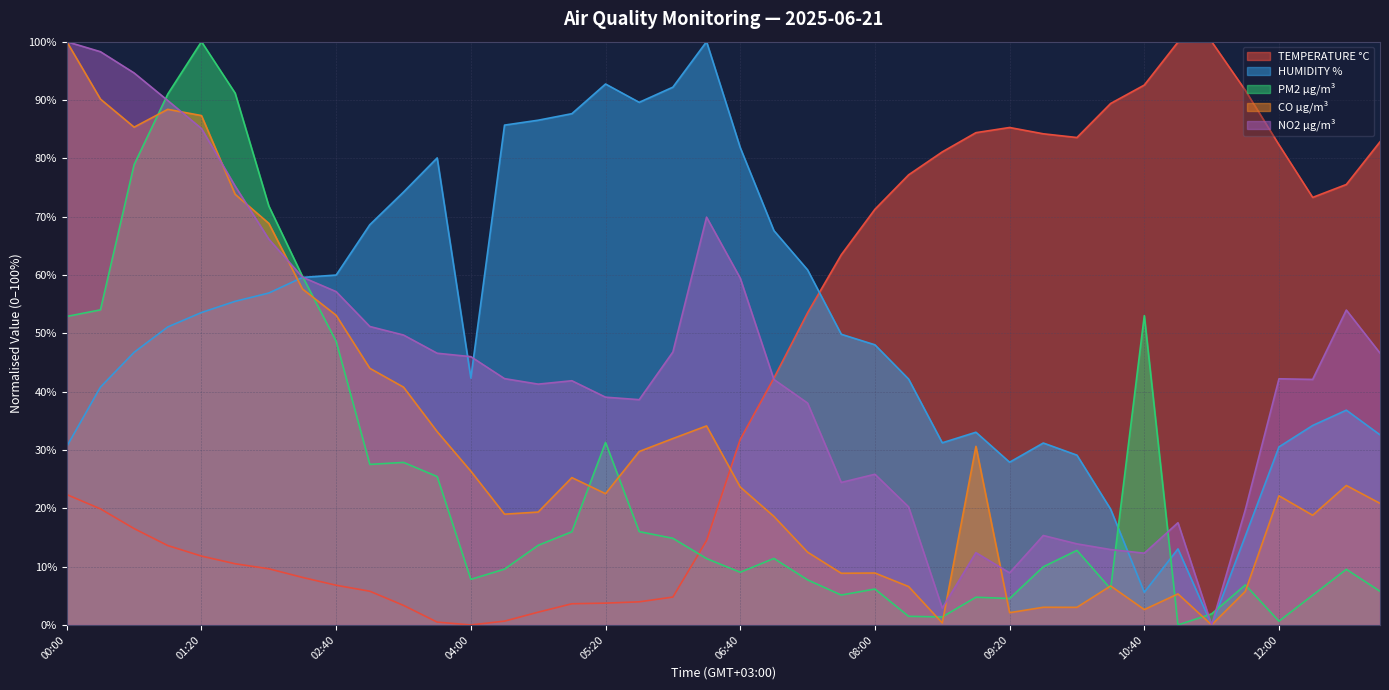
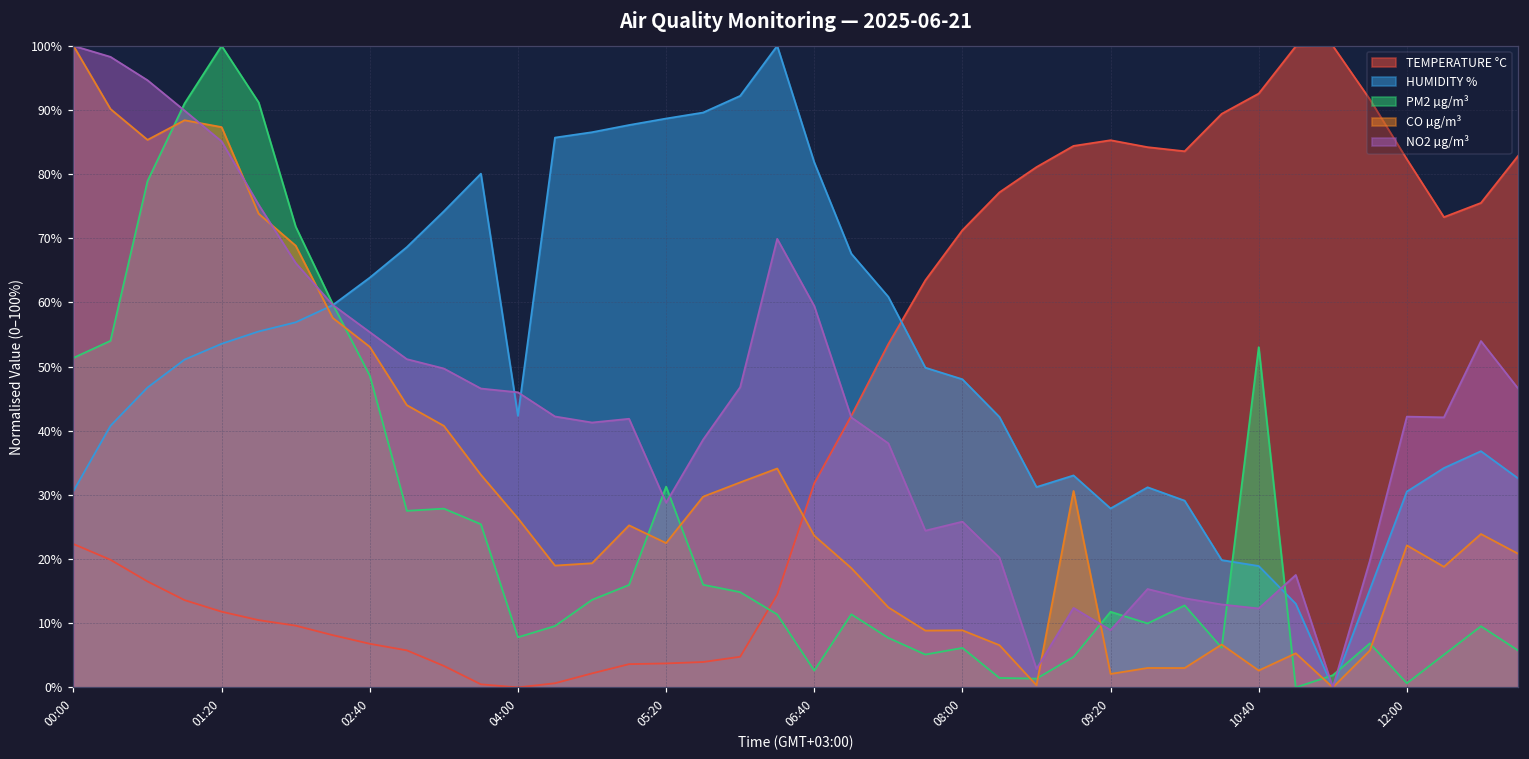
PM2 µg/m³, 00:00: 53% -> 51%
HUMIDITY %, 02:40: 60% -> 64%
NO2 µg/m³, 02:40: 57% -> 55%
HUMIDITY %, 05:20: 93% -> 89%
NO2 µg/m³, 05:20: 39% -> 29%
PM2 µg/m³, 06:40: 9% -> 3%
PM2 µg/m³, 09:20: 5% -> 12%
HUMIDITY %, 10:40: 6% -> 19%
